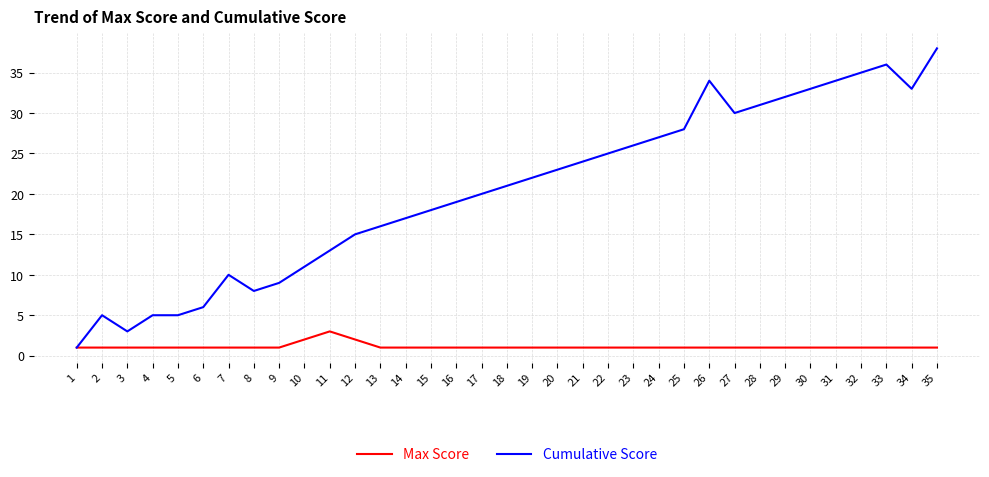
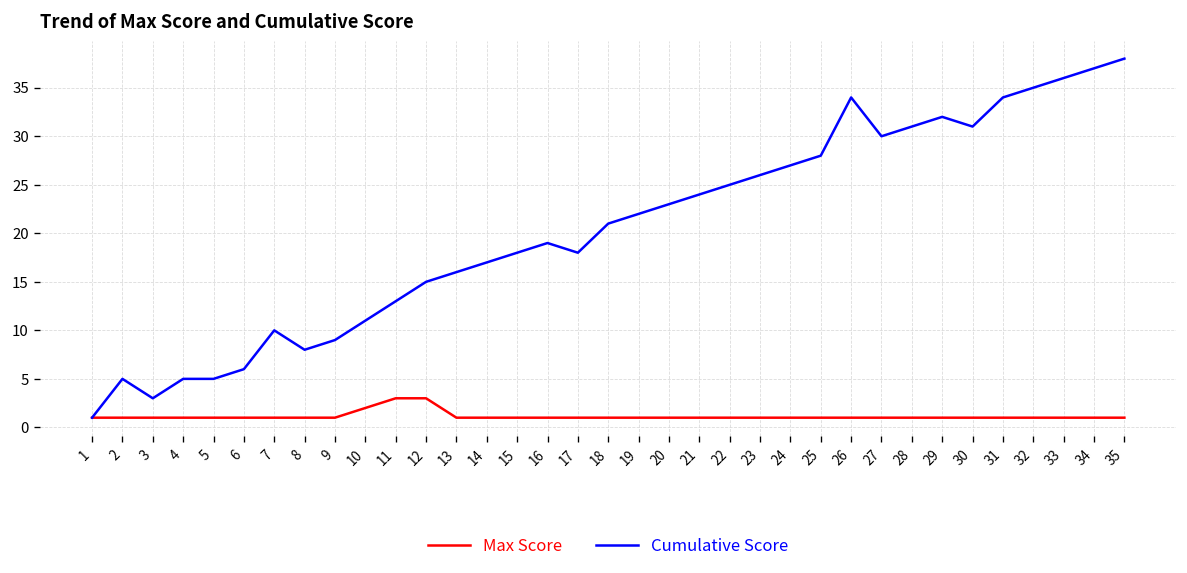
Max Score, 12: 2 -> 3
Cumulative Score, 17: 20 -> 18
Cumulative Score, 30: 33 -> 31
Cumulative Score, 34: 33 -> 37
